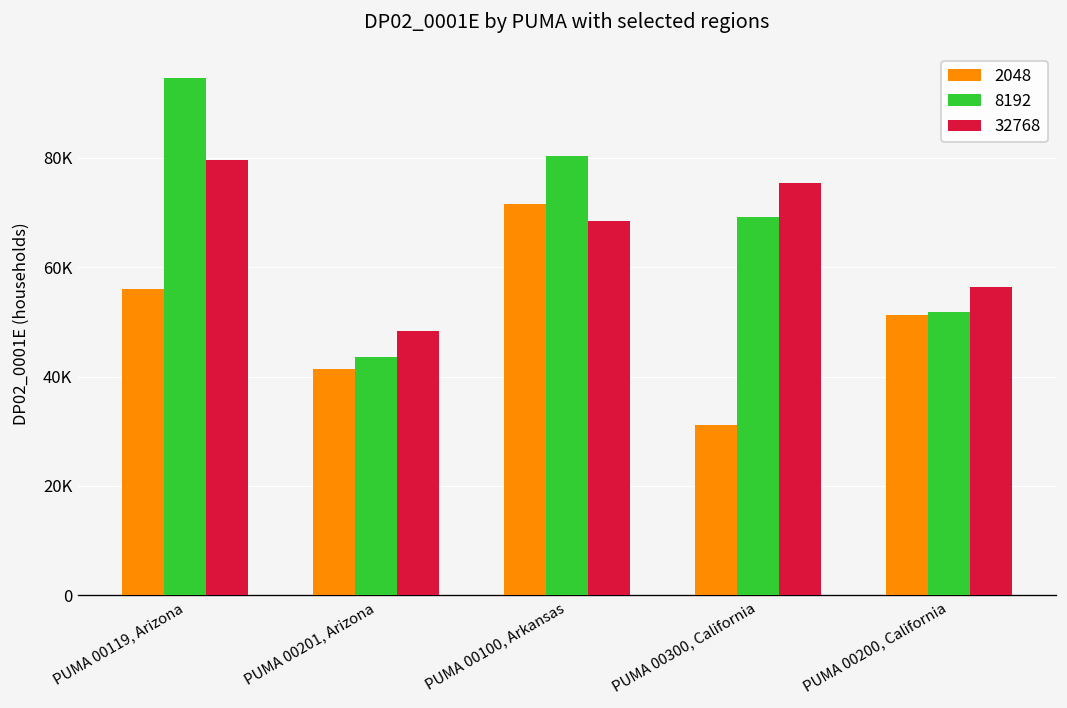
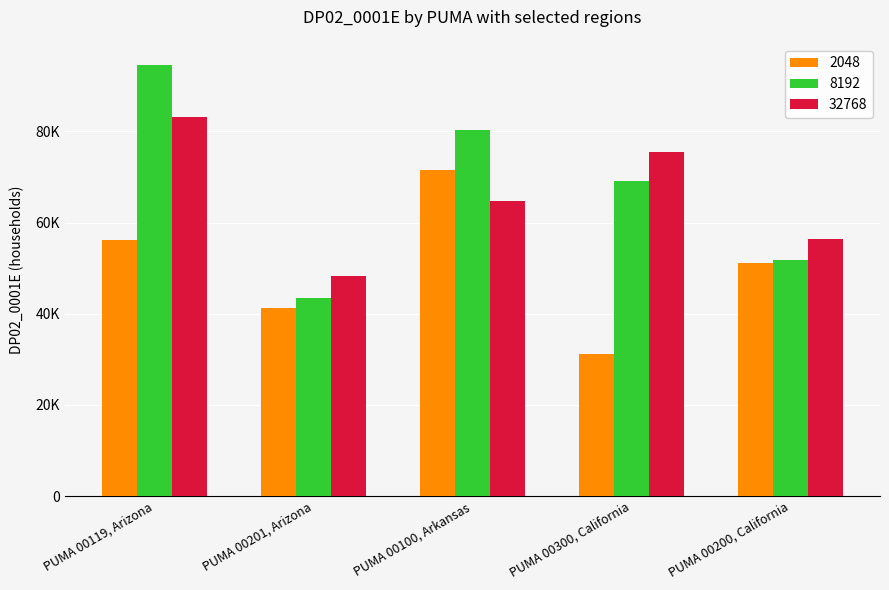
32768, PUMA 00119, Arizona: 80000 -> 83000
32768, PUMA 00100, Arkansas: 68000 -> 65000
